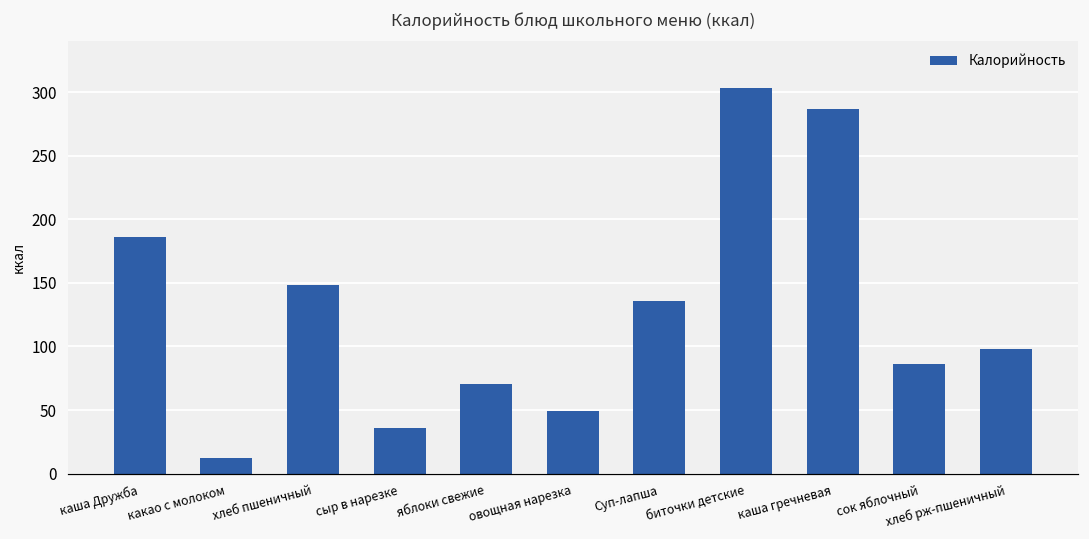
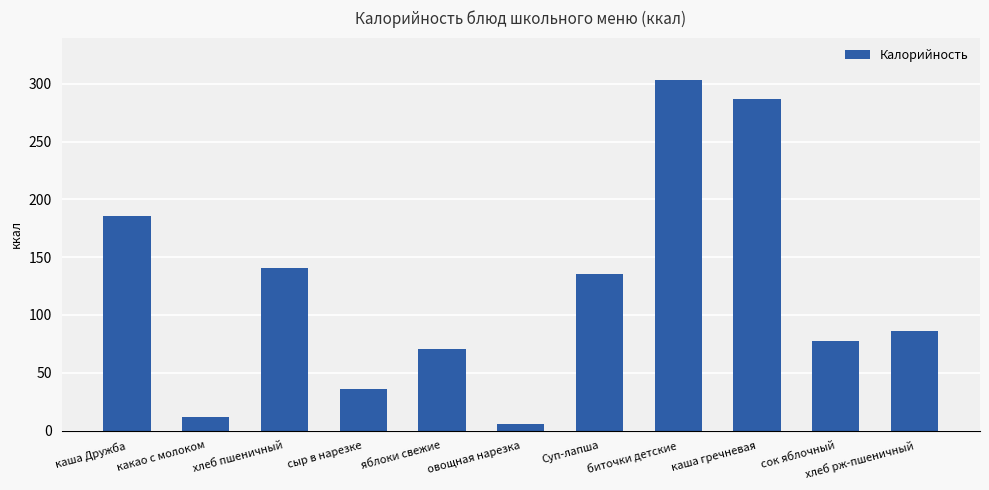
хлеб пшеничный: 148 -> 141
овощная нарезка: 50 -> 6
сок яблочный: 87 -> 78
хлеб рж-пшеничный: 98 -> 86
